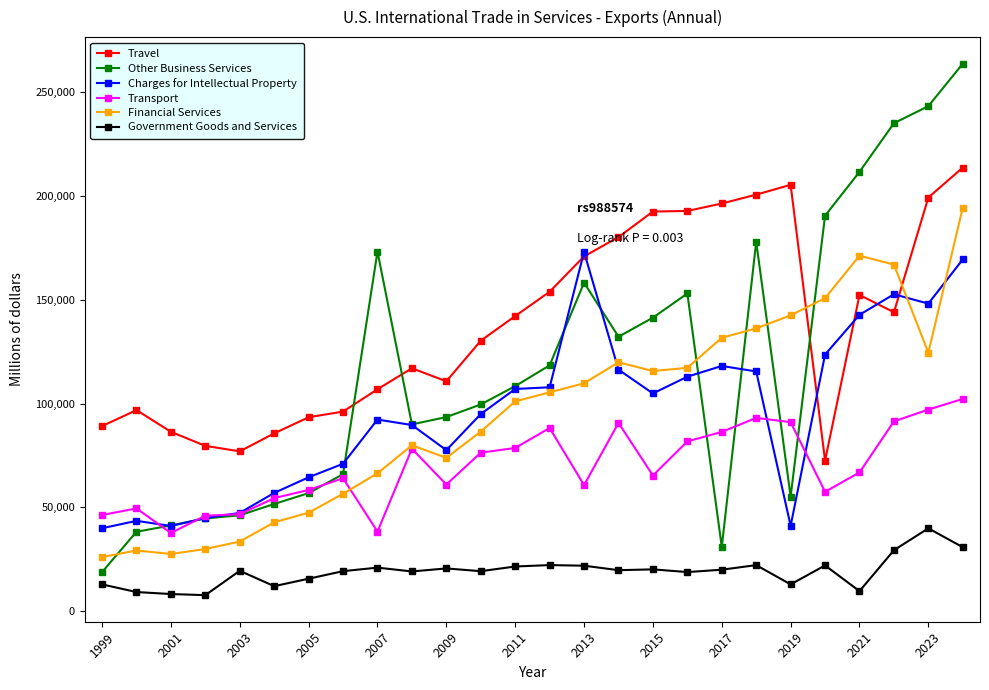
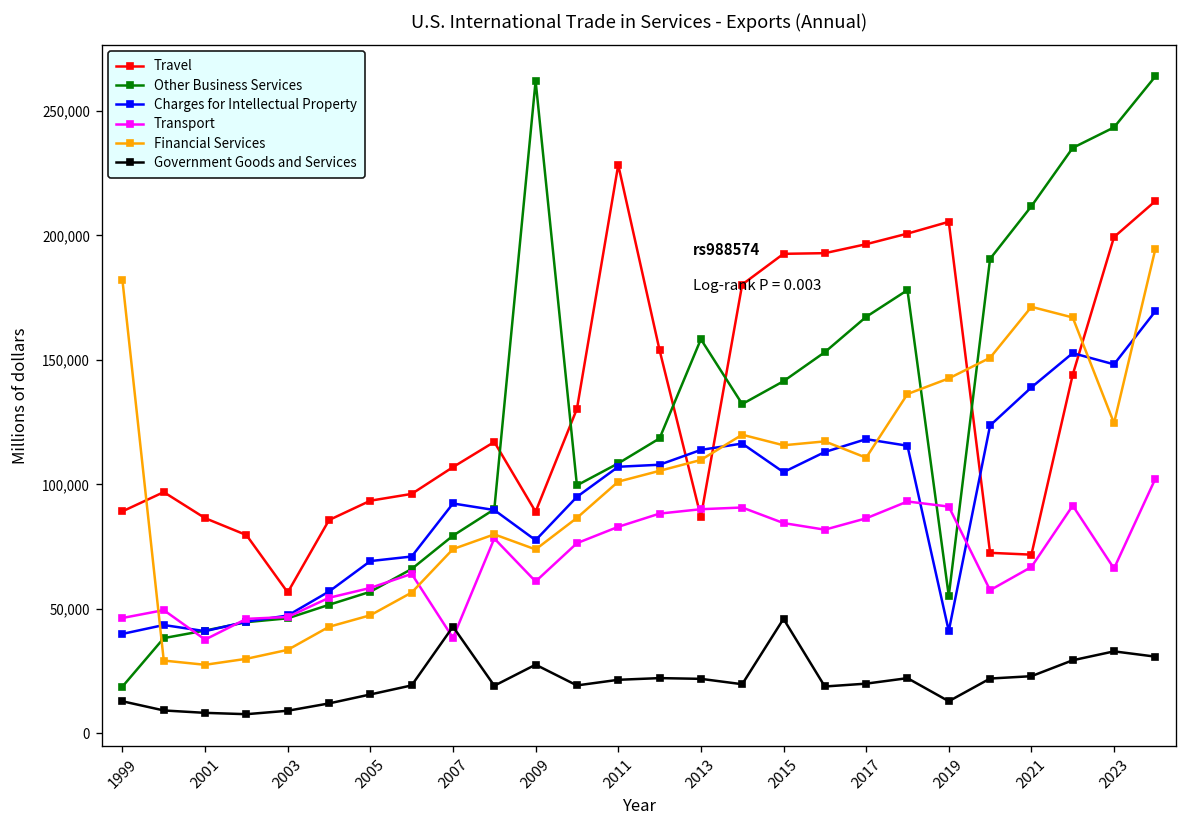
Financial Services, 1999: 26,000 -> 182,000
Travel, 2003: 77,000 -> 57,000
Government Goods and Services, 2003: 19,000 -> 9,000
Charges for Intellectual Property, 2005: 64,000 -> 69,000
Other Business Services, 2007: 173,000 -> 79,000
Financial Services, 2007: 66,000 -> 74,000
Government Goods and Services, 2007: 21,000 -> 43,000
Travel, 2009: 111,000 -> 89,000
Other Business Services, 2009: 94,000 -> 262,000
Government Goods and Services, 2009: 21,000 -> 28,000
Travel, 2011: 142,000 -> 228,000
Transport, 2011: 79,000 -> 83,000
Travel, 2013: 171,000 -> 87,000
Charges for Intellectual Property, 2013: 173,000 -> 114,000
Transport, 2013: 61,000 -> 90,000
Transport, 2015: 65,000 -> 84,000
Government Goods and Services, 2015: 20,000 -> 46,000
Other Business Services, 2017: 31,000 -> 167,000
Financial Services, 2017: 132,000 -> 111,000
Travel, 2021: 152,000 -> 72,000
Charges for Intellectual Property, 2021: 143,000 -> 139,000
Government Goods and Services, 2021: 10,000 -> 23,000
Transport, 2023: 97,000 -> 66,000
Government Goods and Services, 2023: 40,000 -> 33,000
